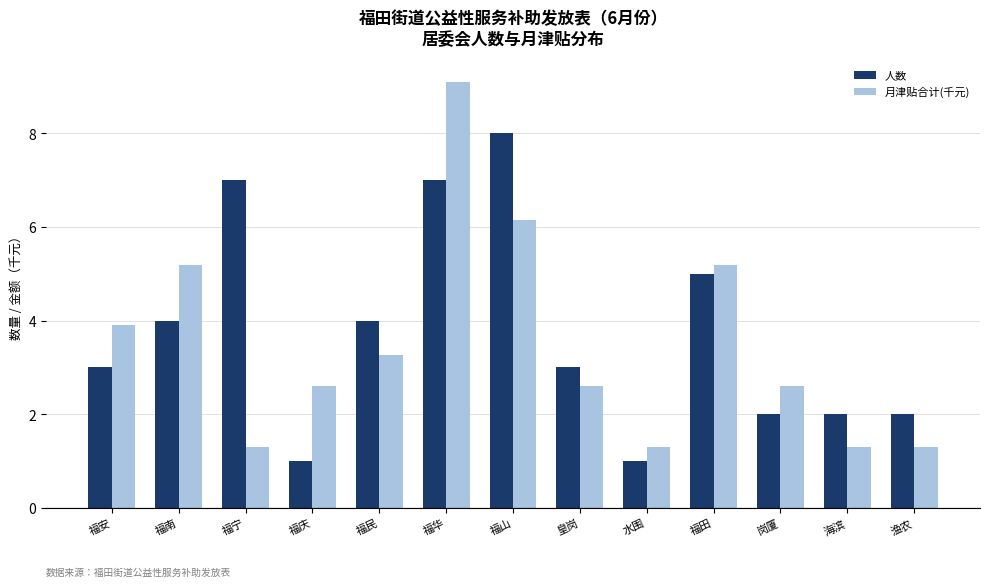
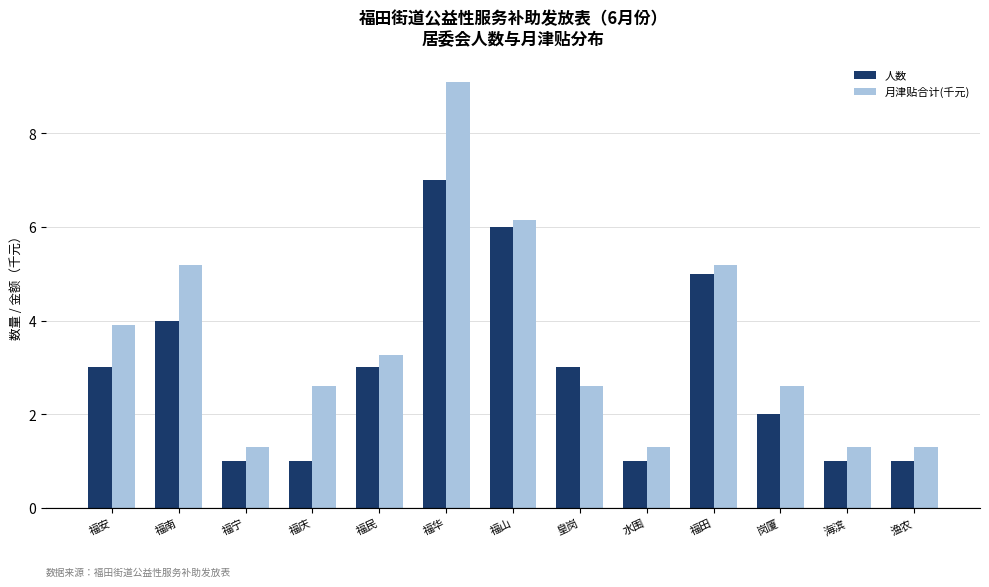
人数, 福宁: 7 -> 1
人数, 福民: 4 -> 3
人数, 福山: 8 -> 6
人数, 海滨: 2 -> 1
人数, 渔农: 2 -> 1
